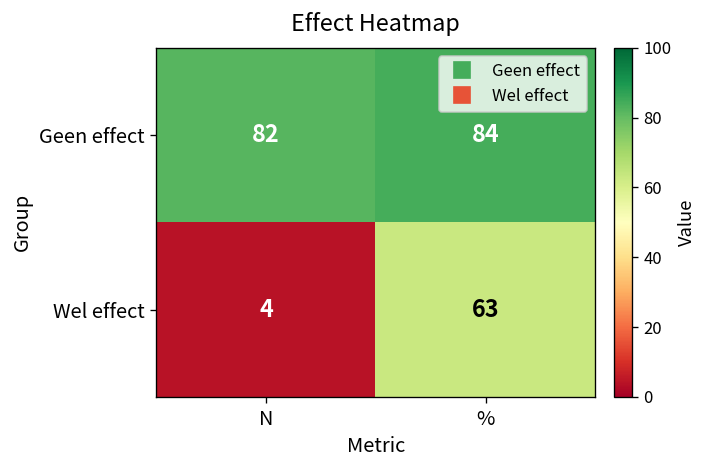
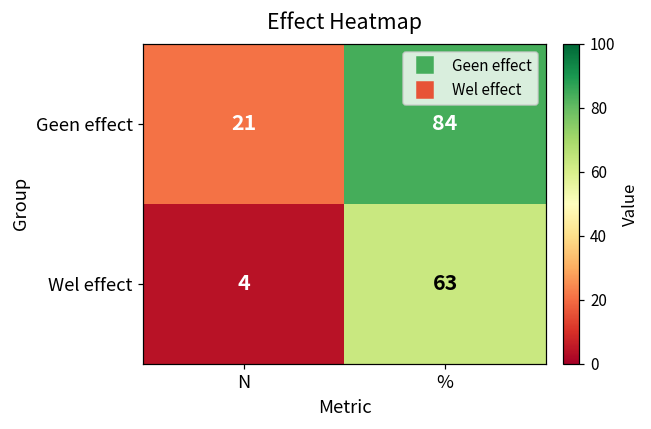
Geen effect, N: 82 -> 21
